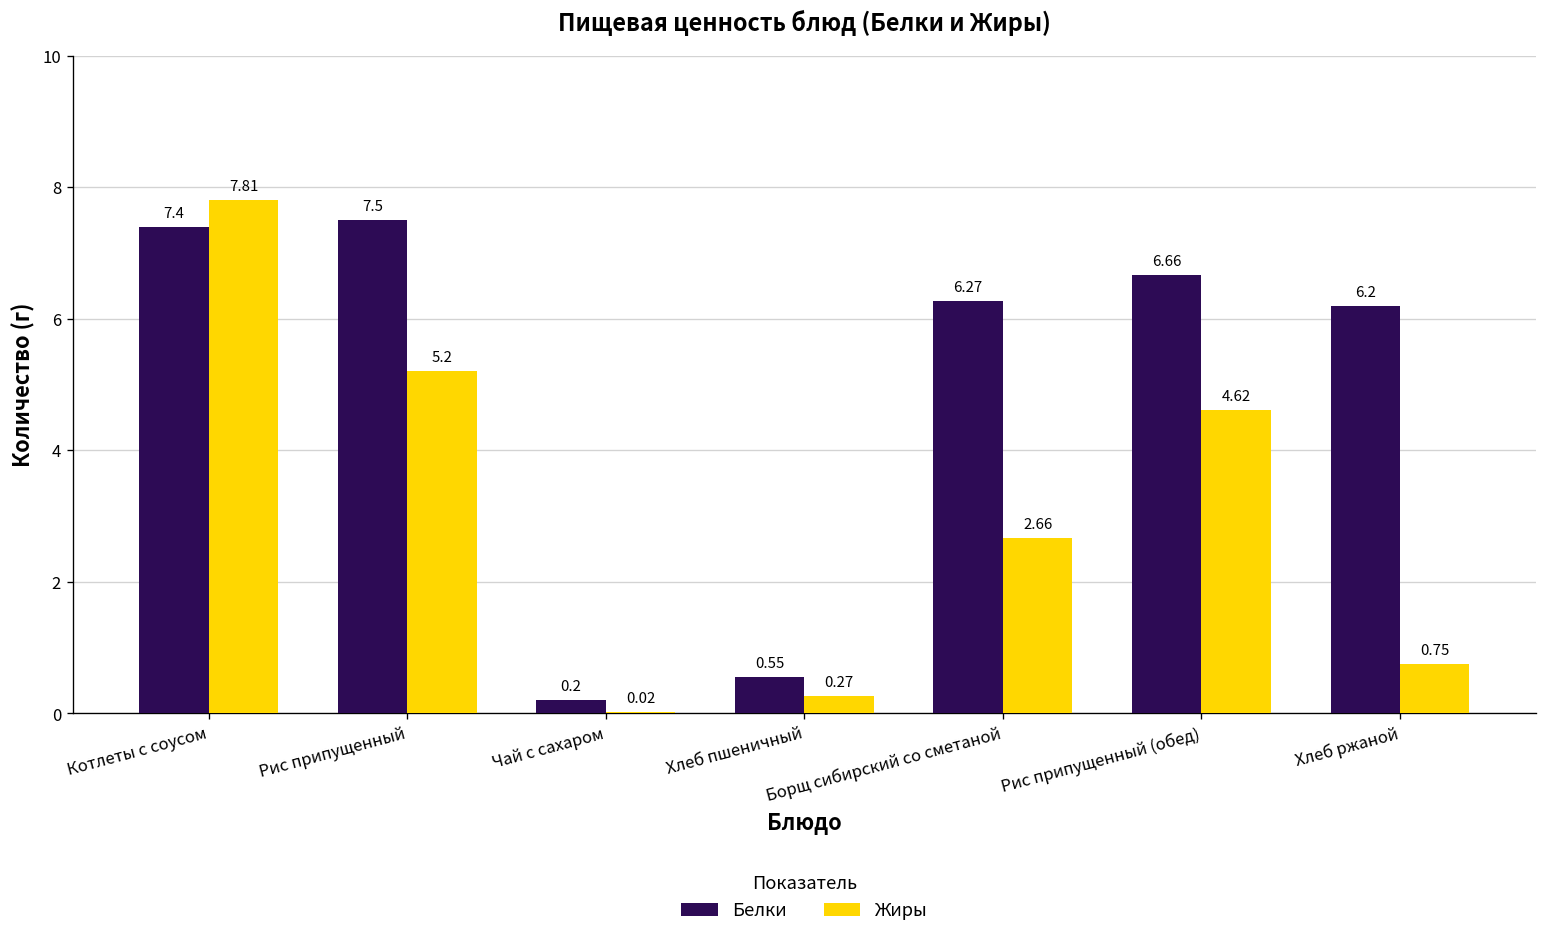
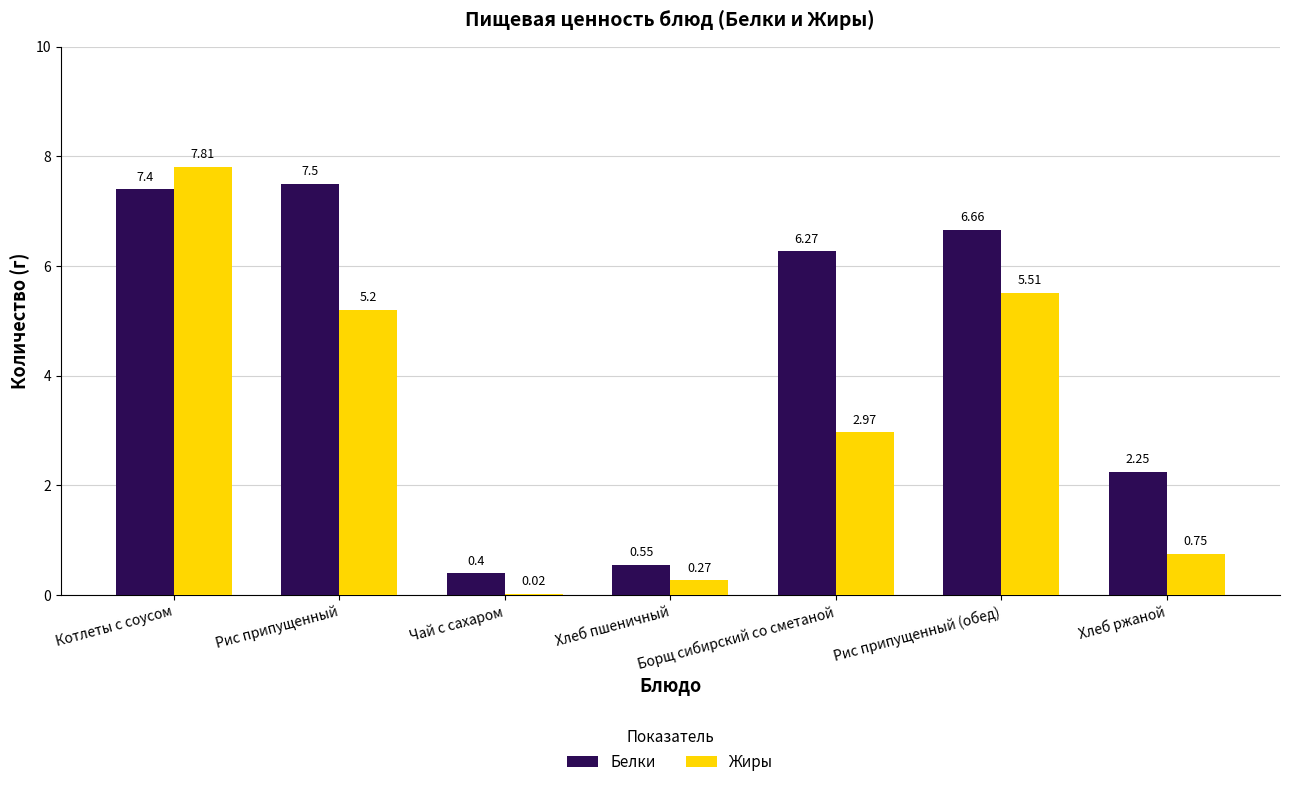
Белки, Чай с сахаром: 0.2 -> 0.4
Жиры, Борщ сибирский со сметаной: 2.66 -> 2.97
Жиры, Рис припущенный (обед): 4.62 -> 5.51
Белки, Хлеб ржаной: 6.2 -> 2.25
